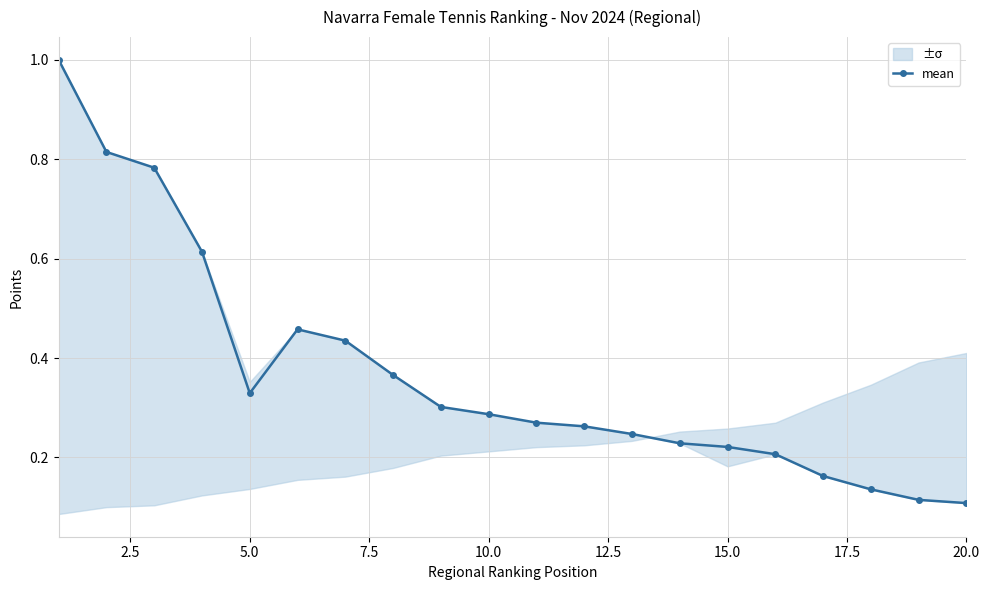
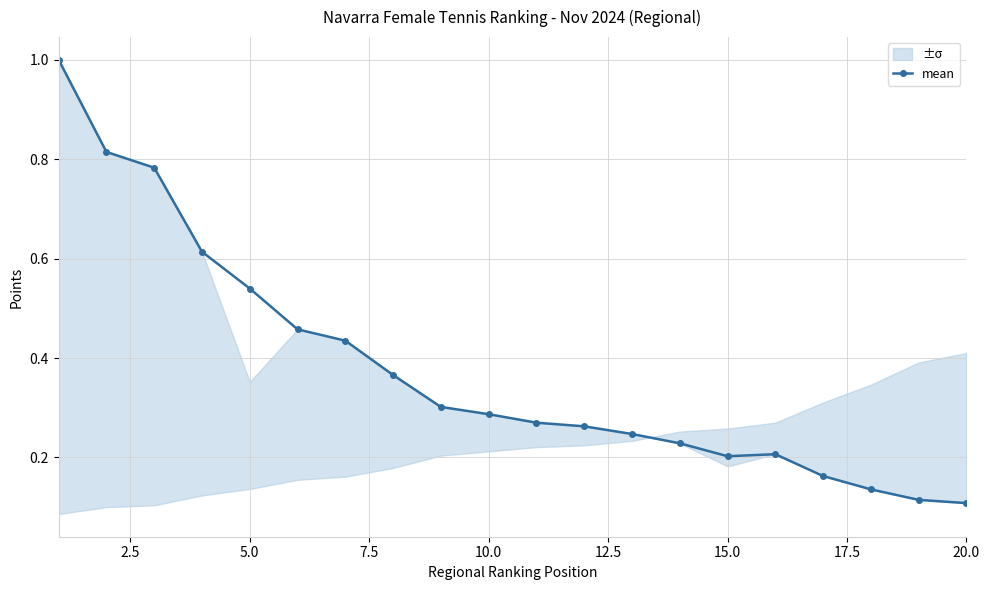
mean, 5.0: 0.33 -> 0.54
mean, 15.0: 0.22 -> 0.20
